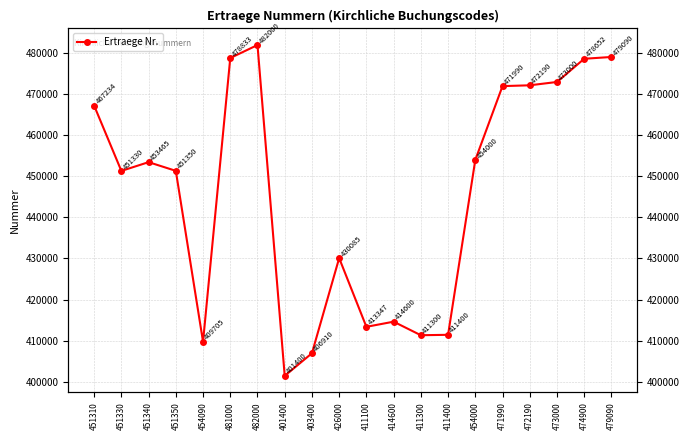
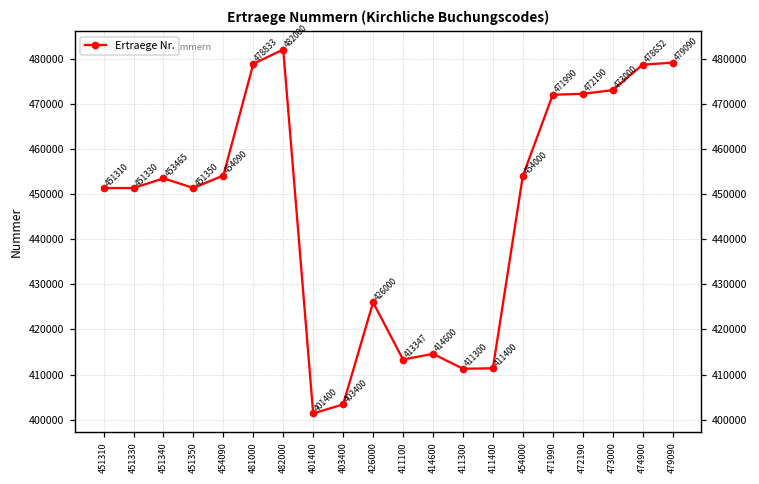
451310: 467234 -> 451310
454090: 409705 -> 454090
403400: 406910 -> 403400
426000: 430085 -> 426000
